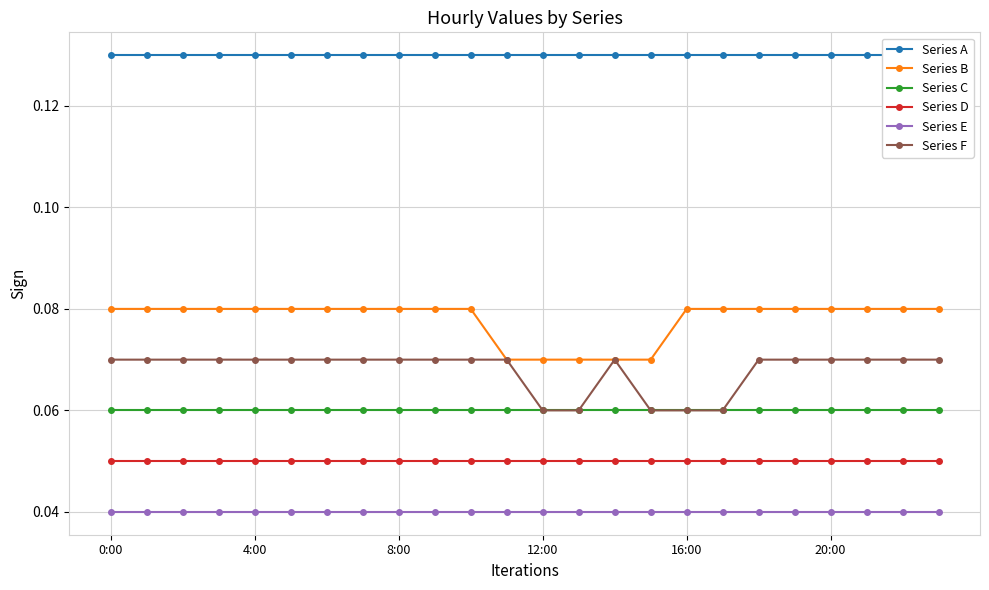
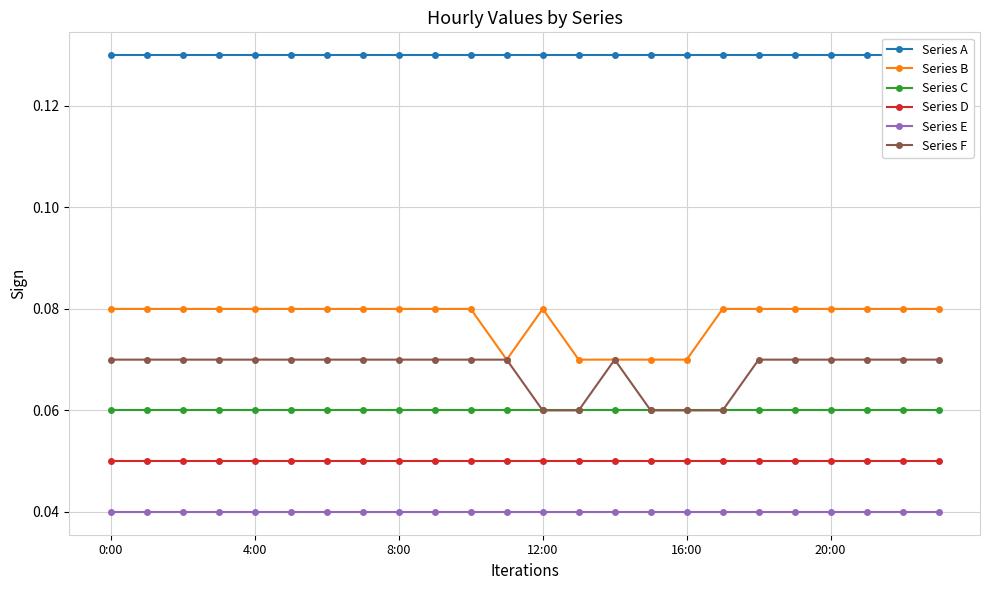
Series B, 12:00: 0.07 -> 0.08
Series B, 16:00: 0.08 -> 0.07
